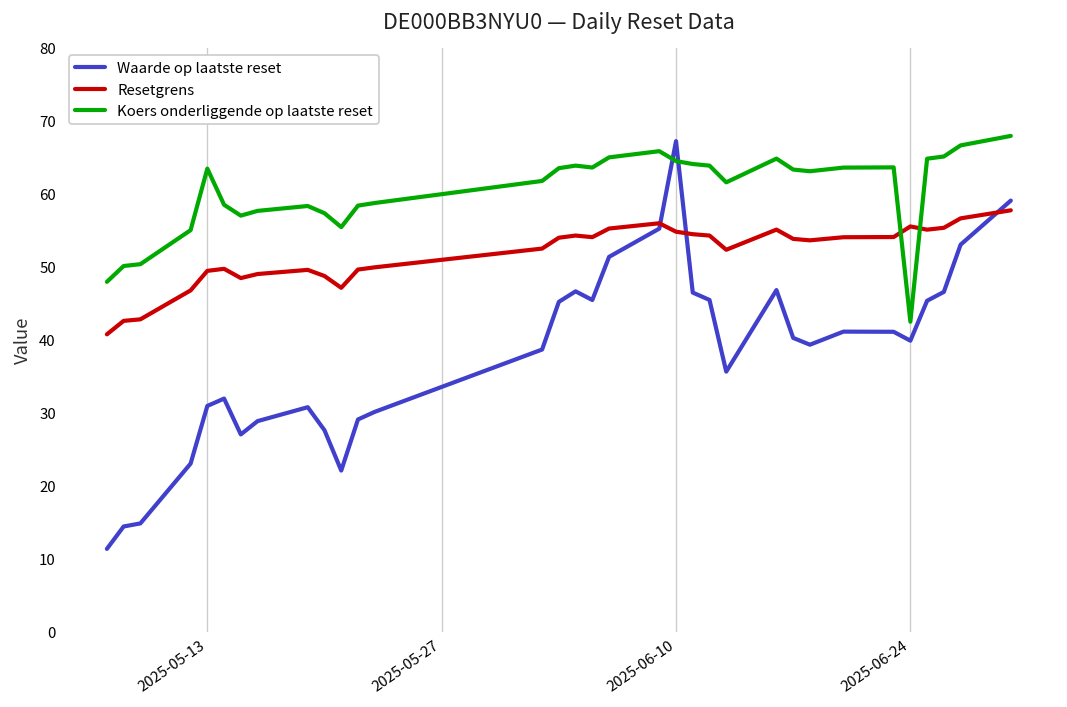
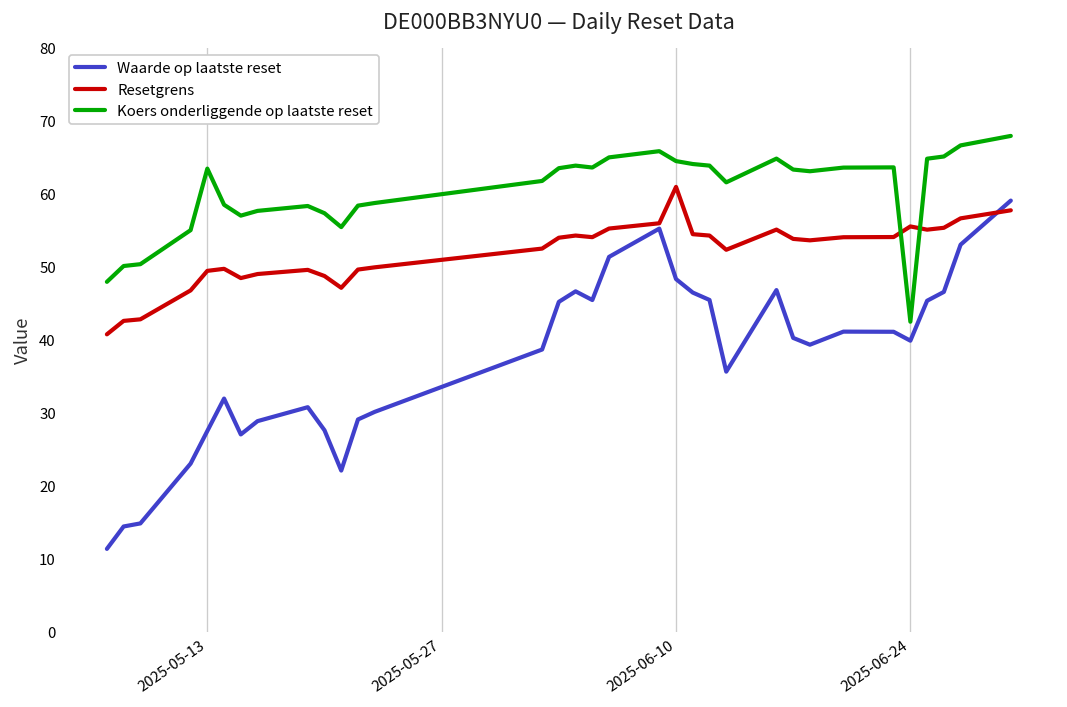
Waarde op laatste reset, 2025-05-13: 31 -> 28
Waarde op laatste reset, 2025-06-10: 67 -> 48
Resetgrens, 2025-06-10: 55 -> 61
